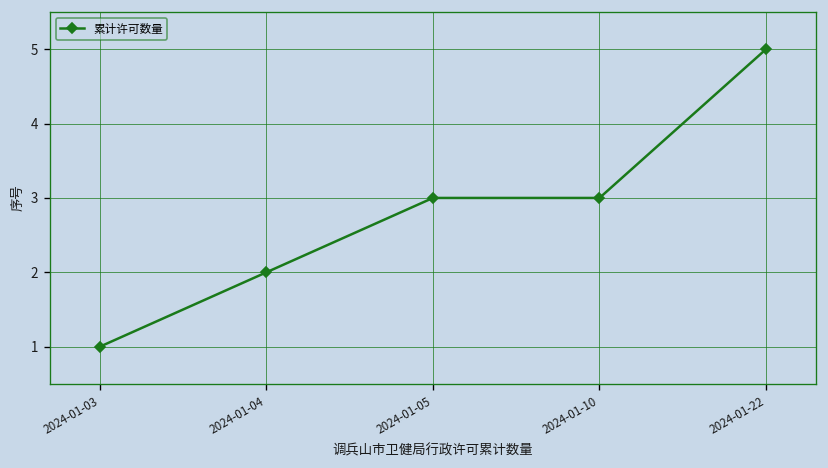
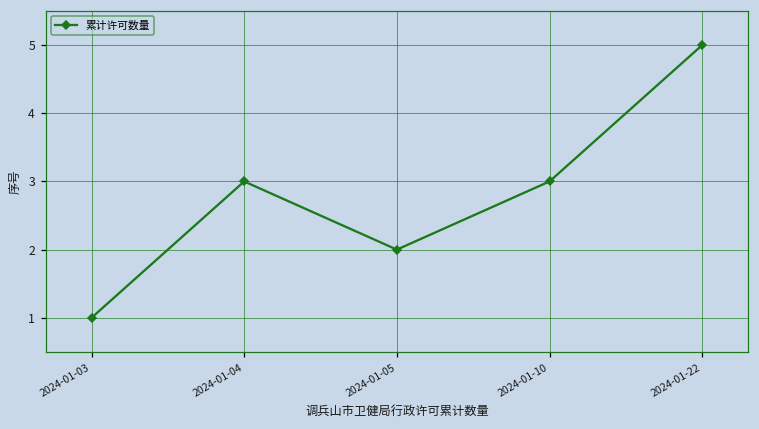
2024-01-04: 2 -> 3
2024-01-05: 3 -> 2
